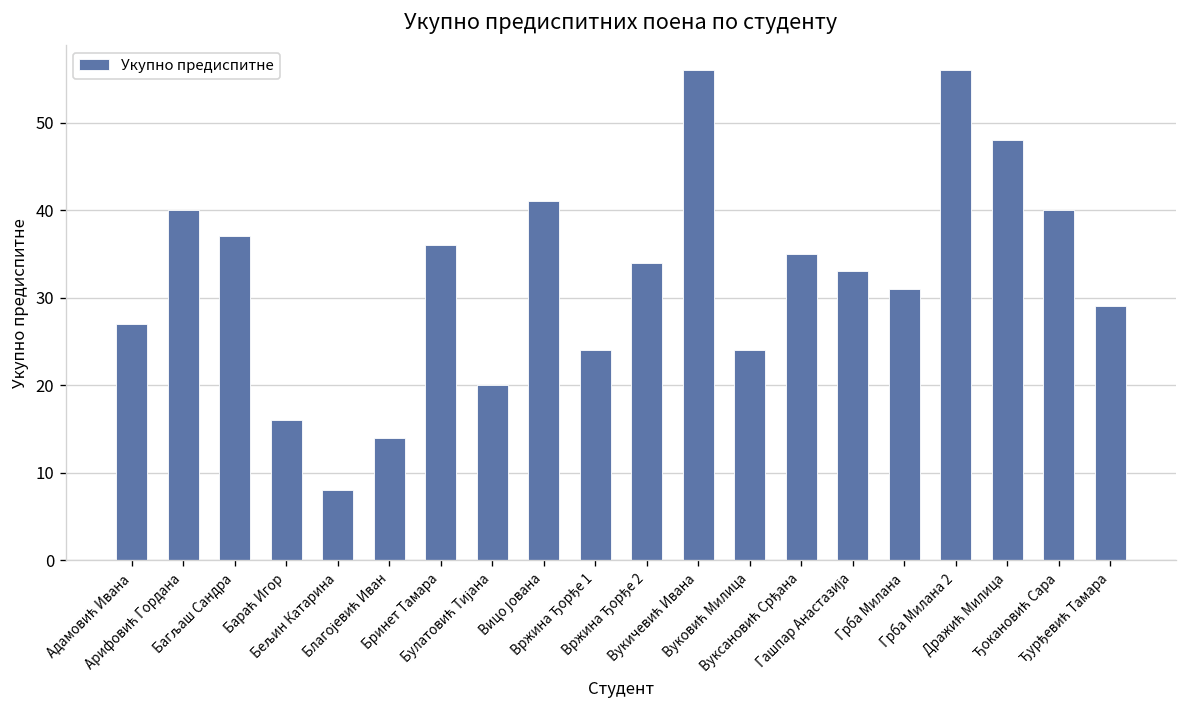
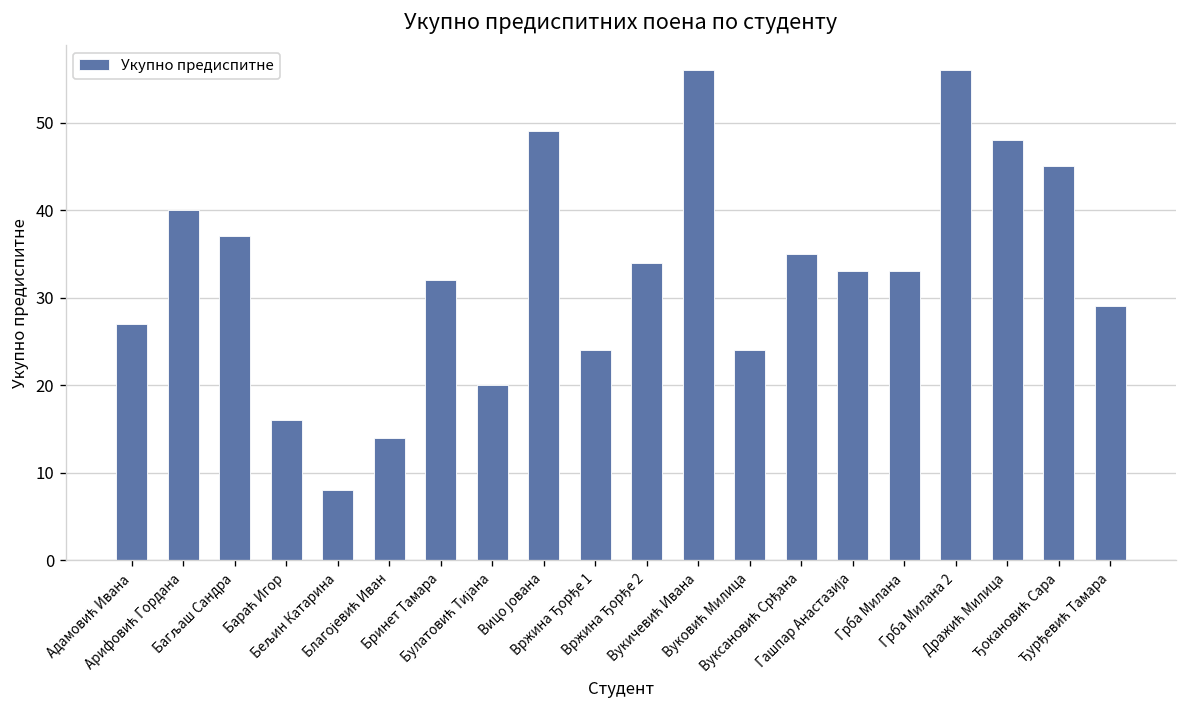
Бринет Тамара: 36 -> 32
Вицо Јована: 41 -> 49
Грба Милана: 31 -> 33
Ђокановић Сара: 40 -> 45
